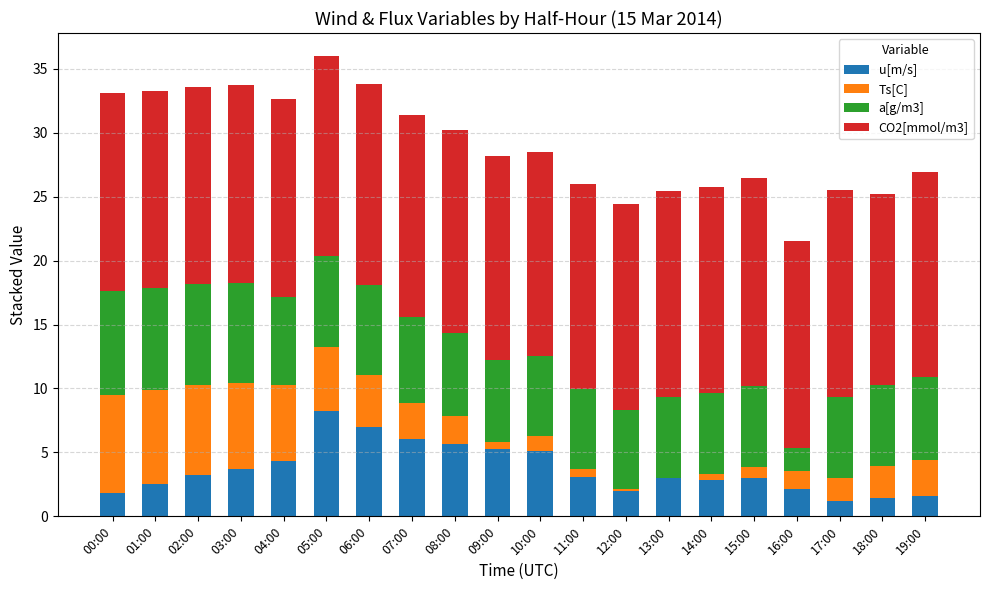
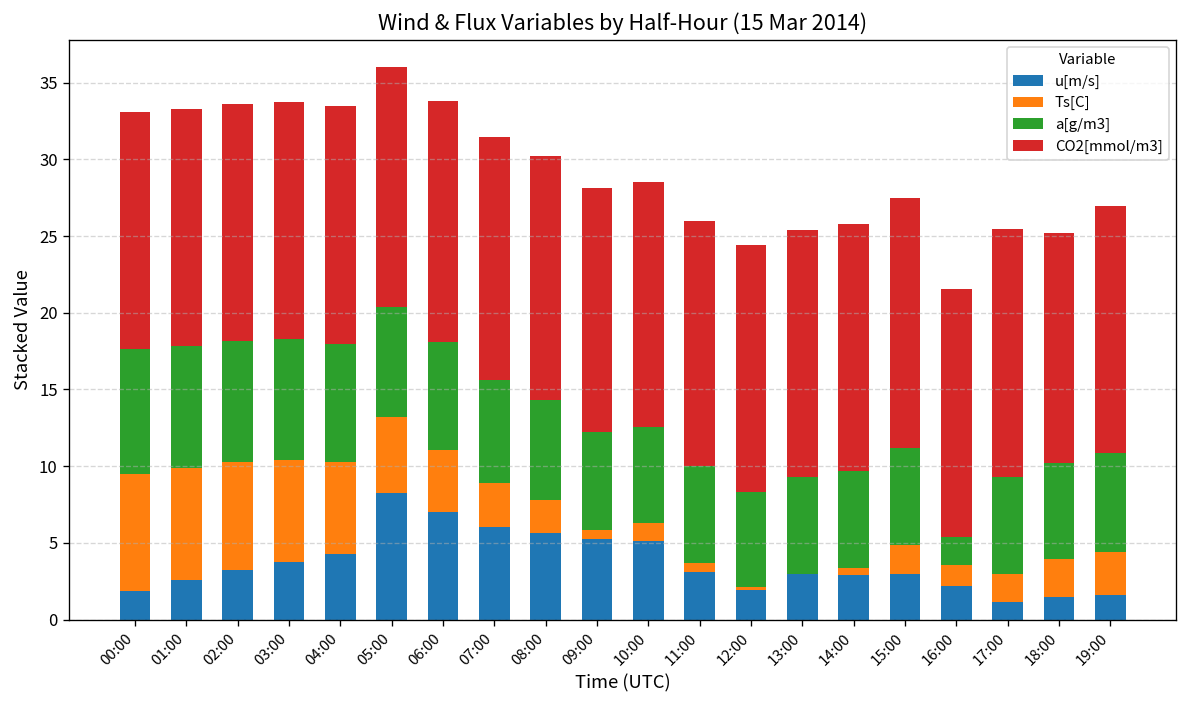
a[g/m3], 04:00: 6.9 -> 7.7
Ts[C], 15:00: 0.9 -> 1.9
